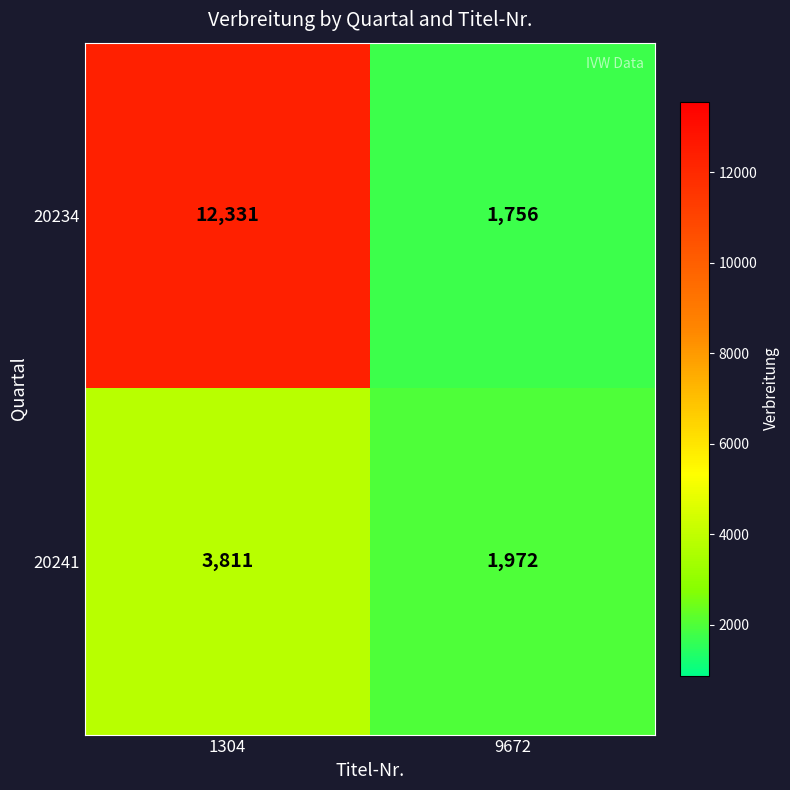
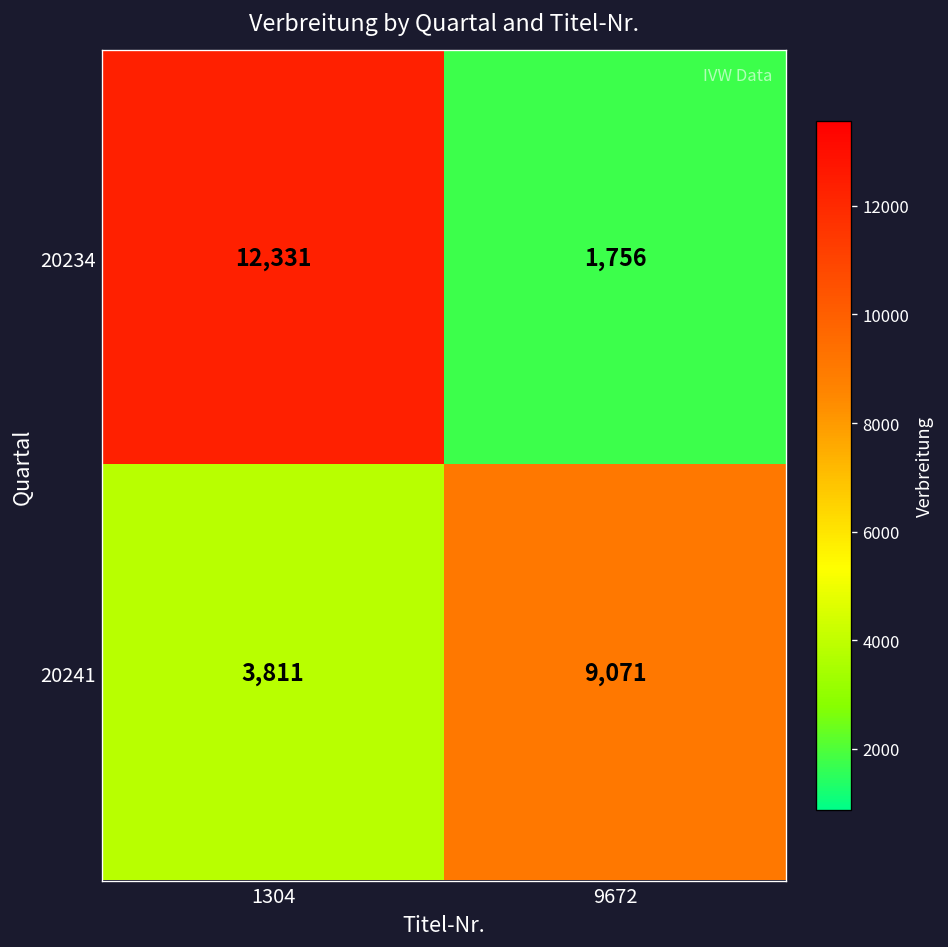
20241, 9672: 1,972 -> 9,071
